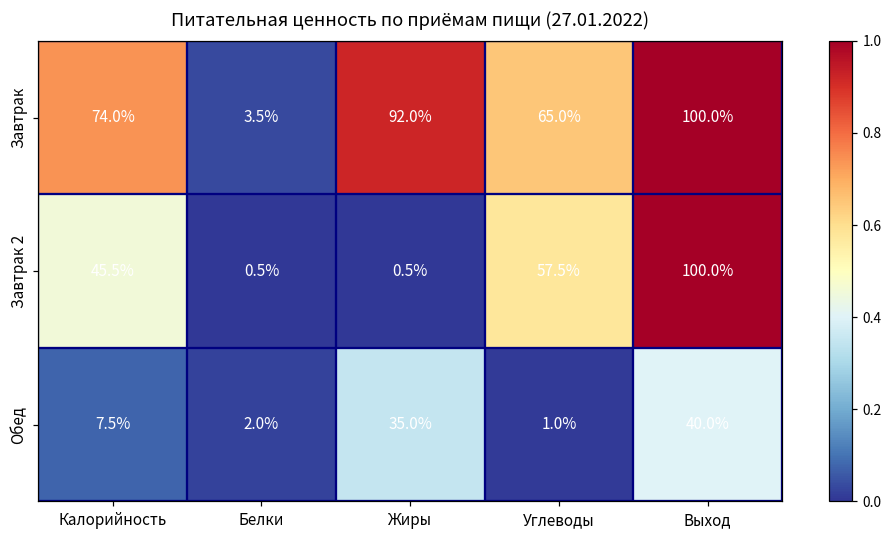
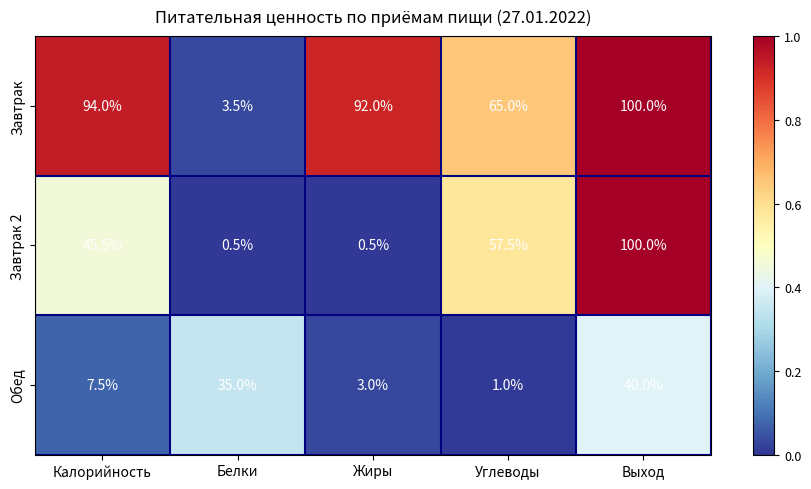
Завтрак, Калорийность: 74.0% -> 94.0%
Обед, Белки: 2.0% -> 35.0%
Обед, Жиры: 35.0% -> 3.0%
